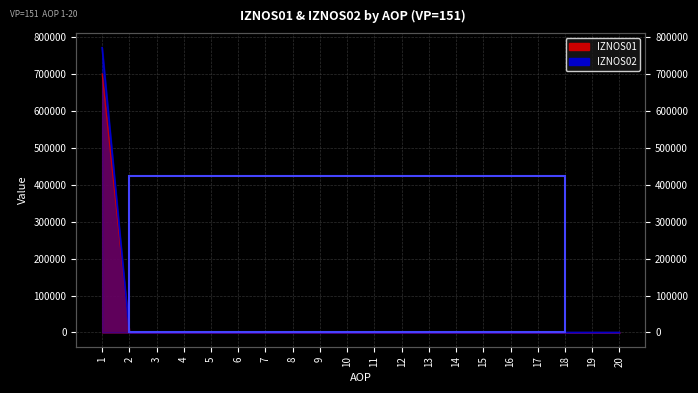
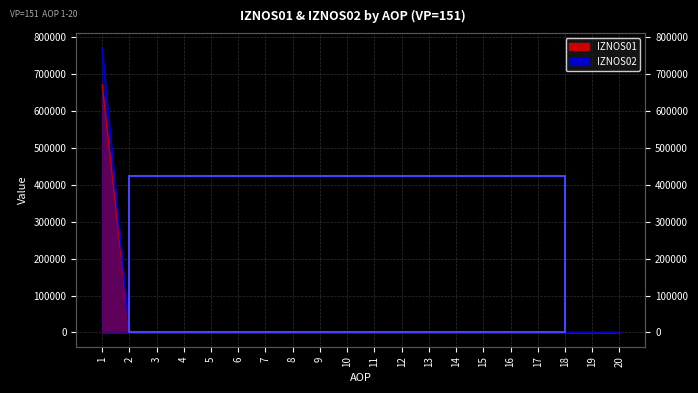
IZNOS01, 1: 700000 -> 670000
